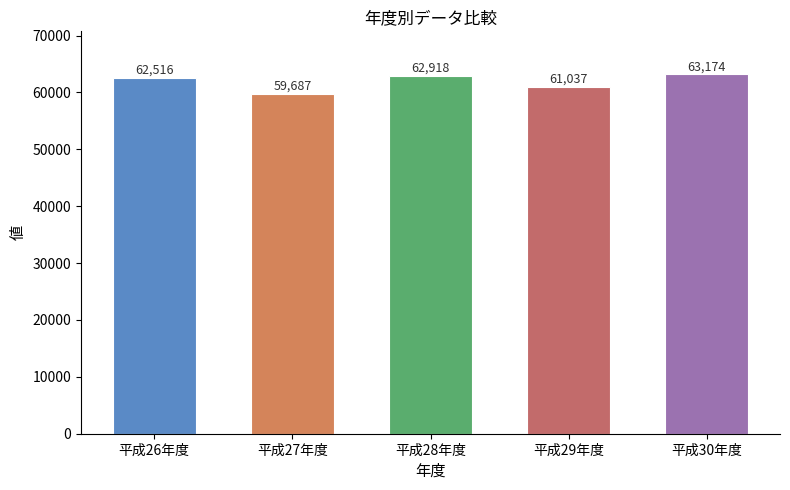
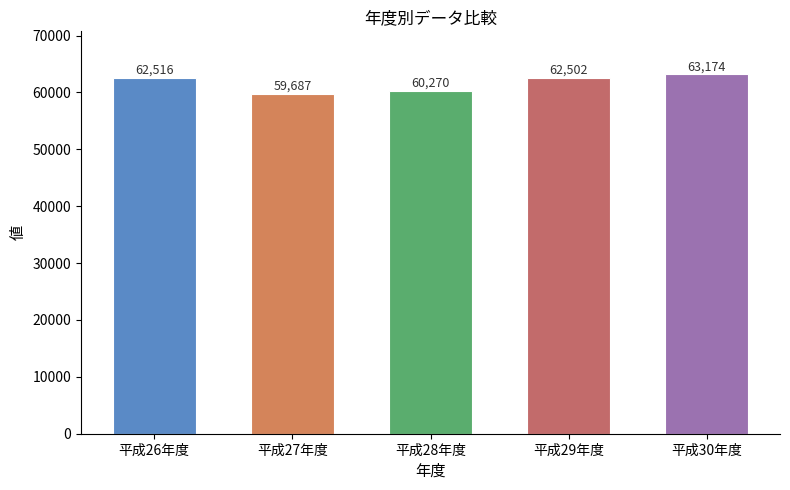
平成28年度: 62,918 -> 60,270
平成29年度: 61,037 -> 62,502
